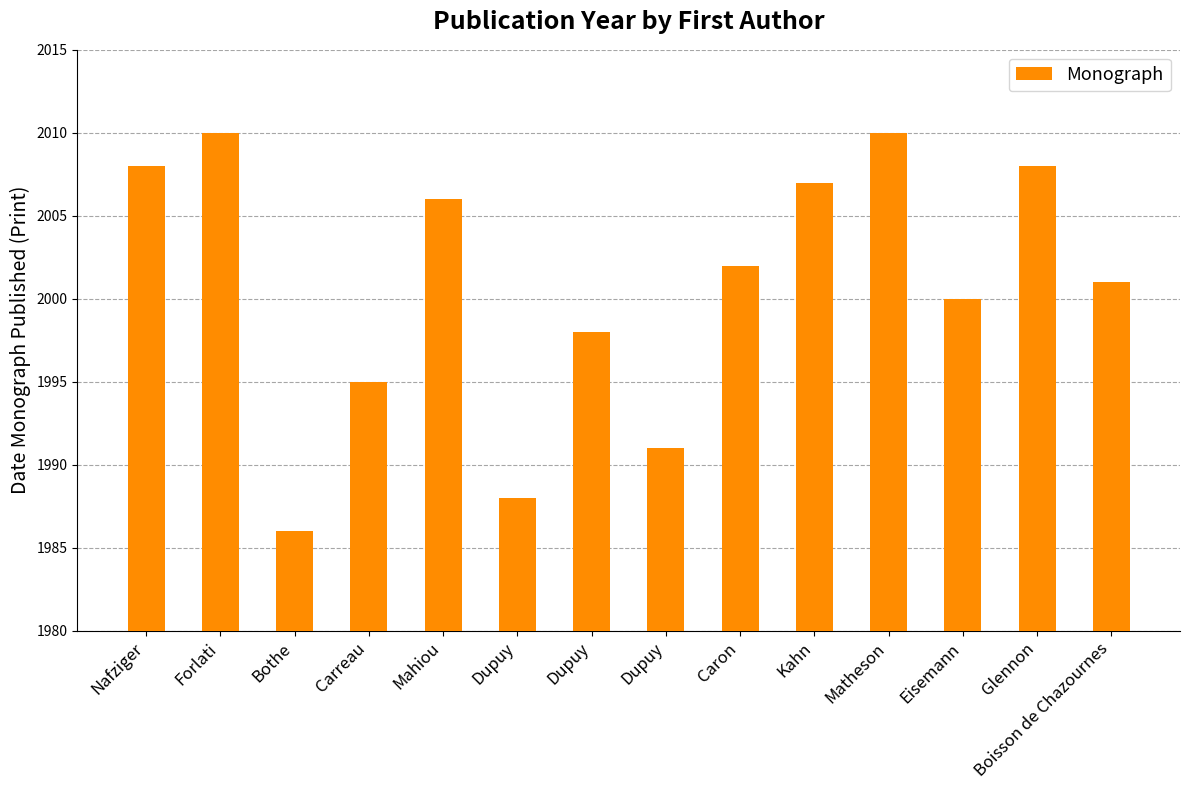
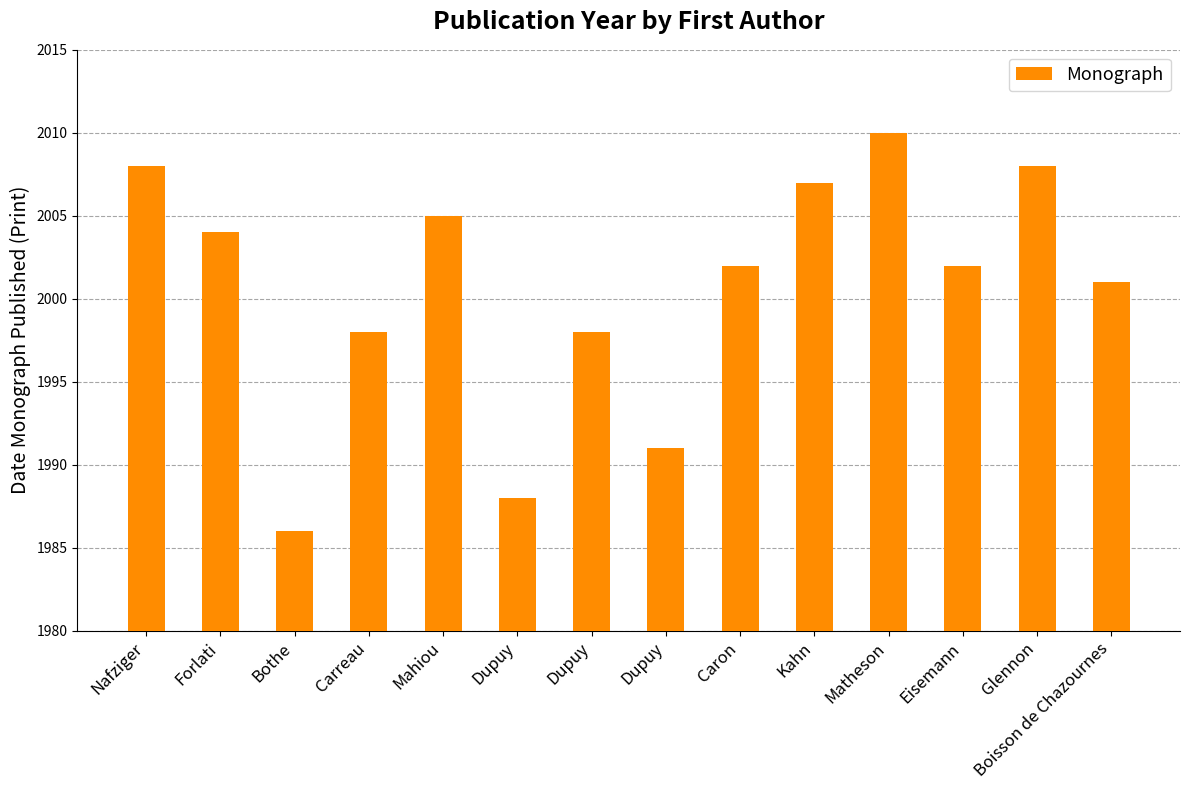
Forlati: 2010 -> 2004
Carreau: 1995 -> 1998
Mahiou: 2006 -> 2005
Eisemann: 2000 -> 2002
